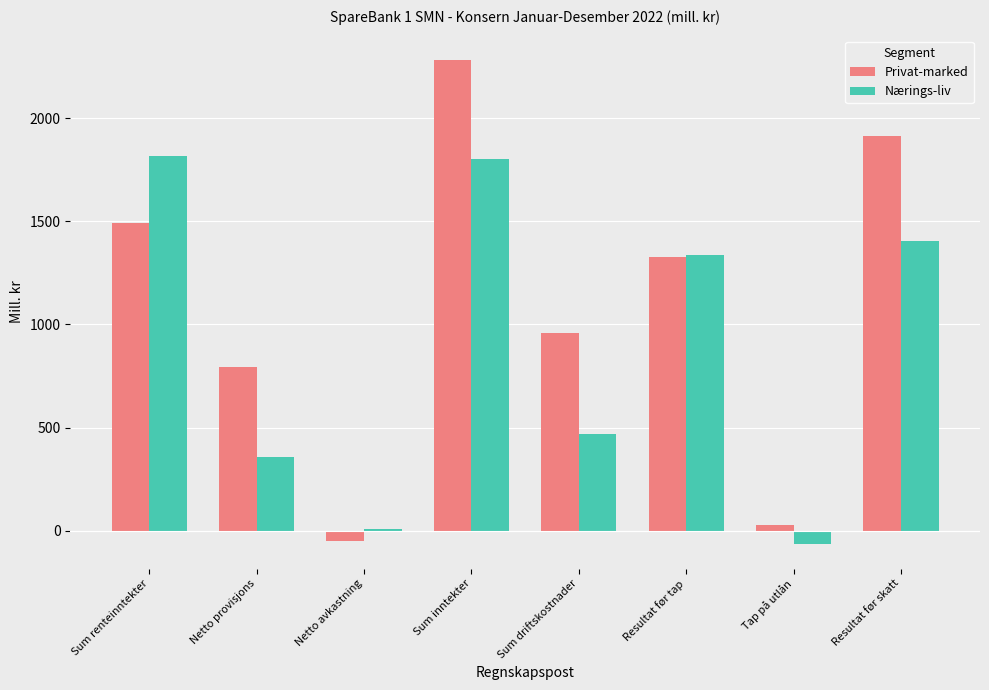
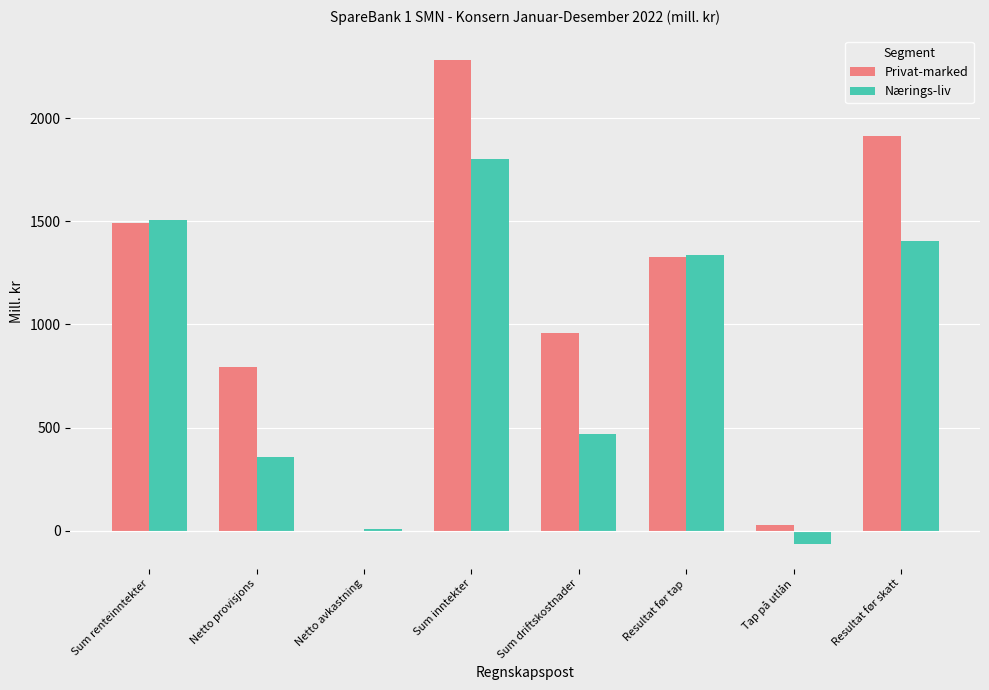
Nærings-liv, Sum renteinntekter: 1820 -> 1510
Privat-marked, Netto avkastning: -50 -> 0
